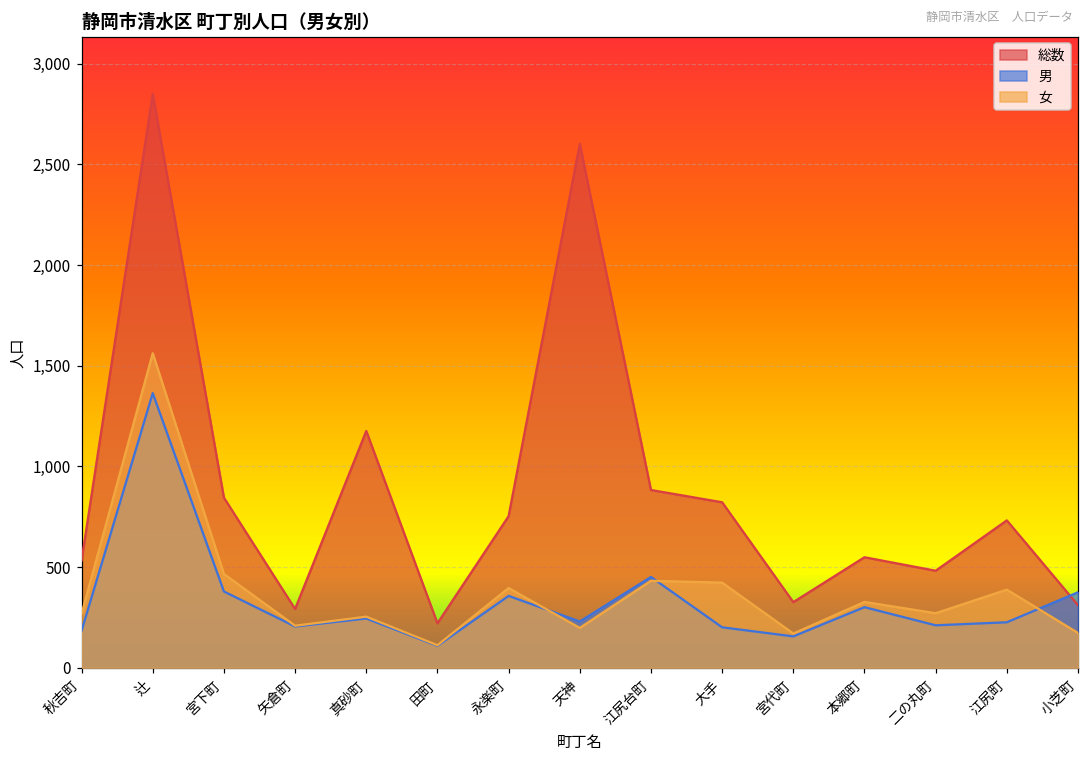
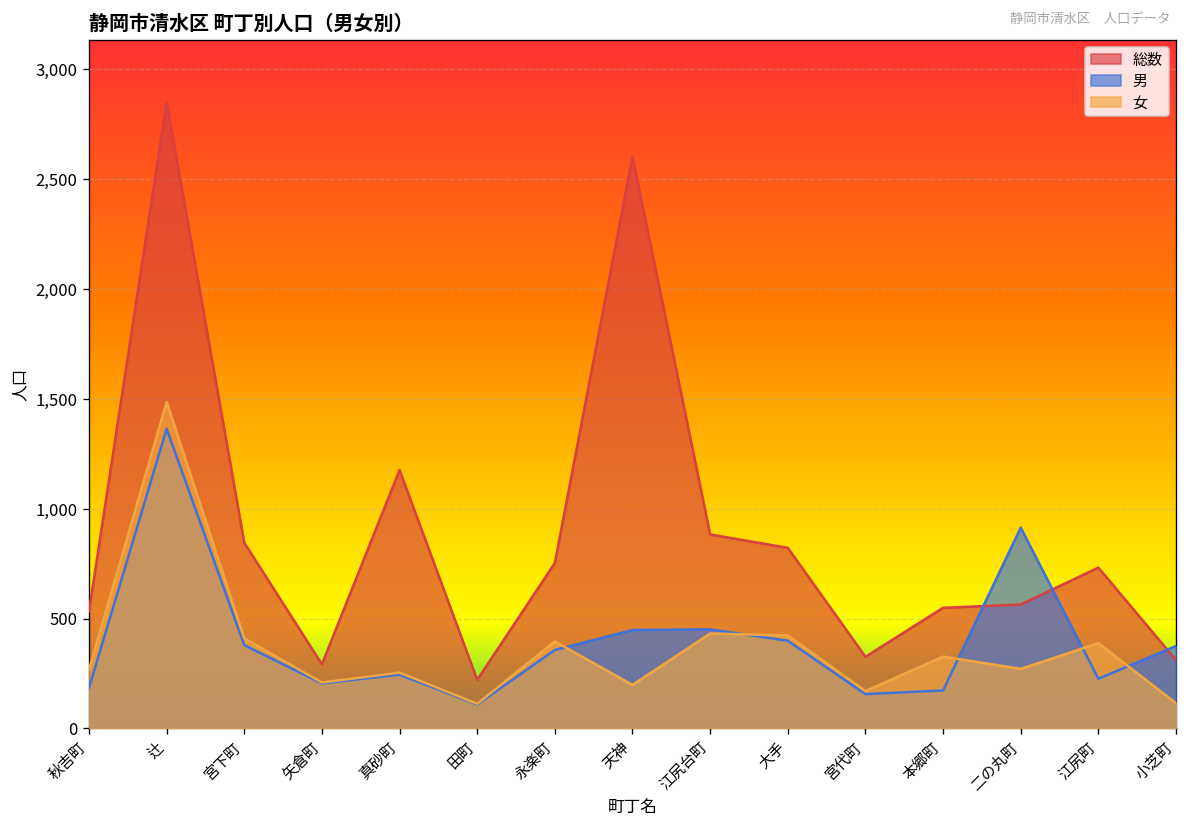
女, 辻: 1,560 -> 1,490
女, 宮下町: 470 -> 410
男, 天神: 230 -> 450
男, 大手: 200 -> 400
男, 本郷町: 300 -> 170
総数, 二の丸町: 480 -> 560
男, 二の丸町: 210 -> 910
女, 小芝町: 170 -> 120
